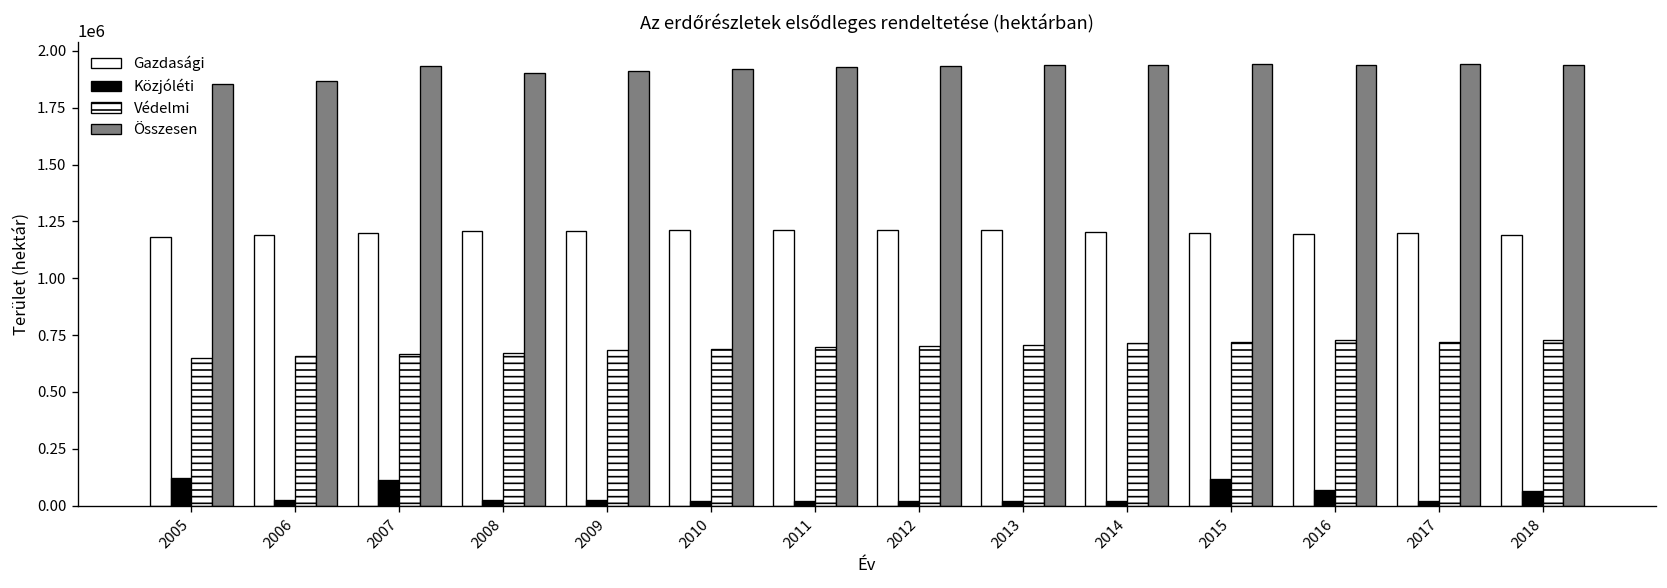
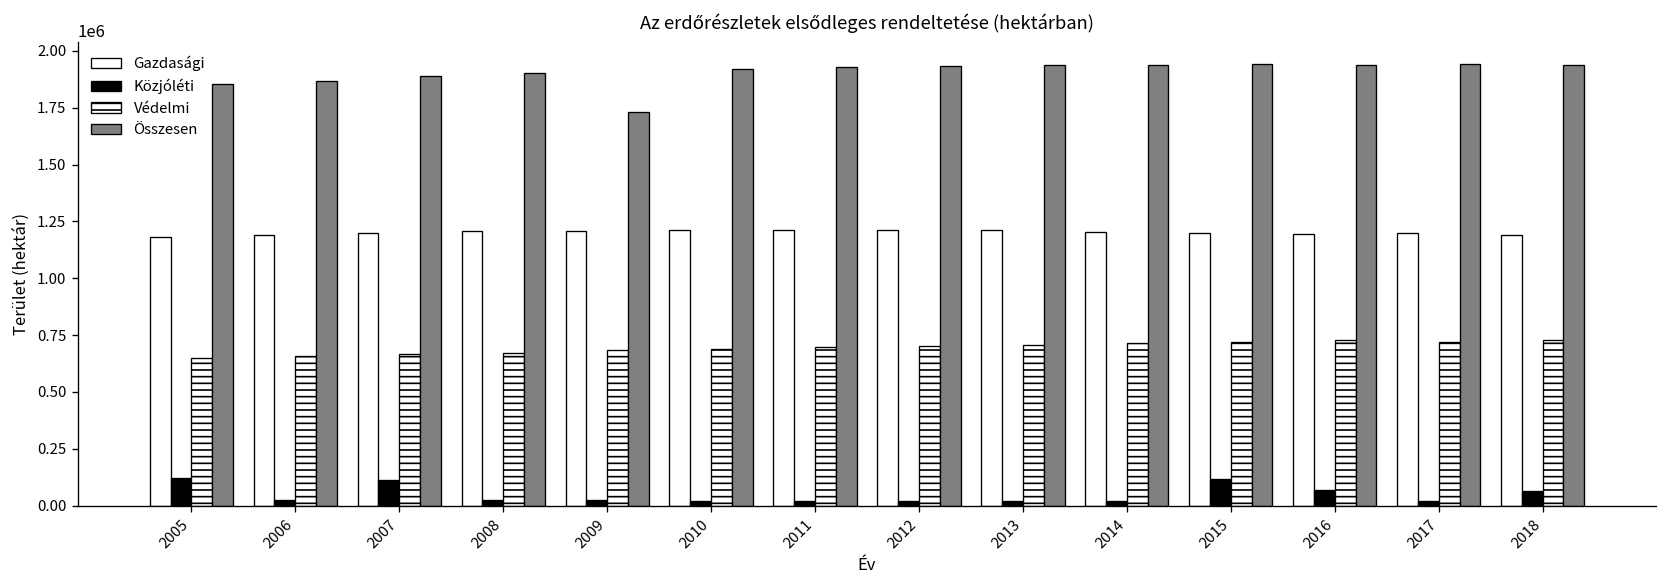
Összesen, 2007: 1940000 -> 1890000
Összesen, 2009: 1910000 -> 1730000
